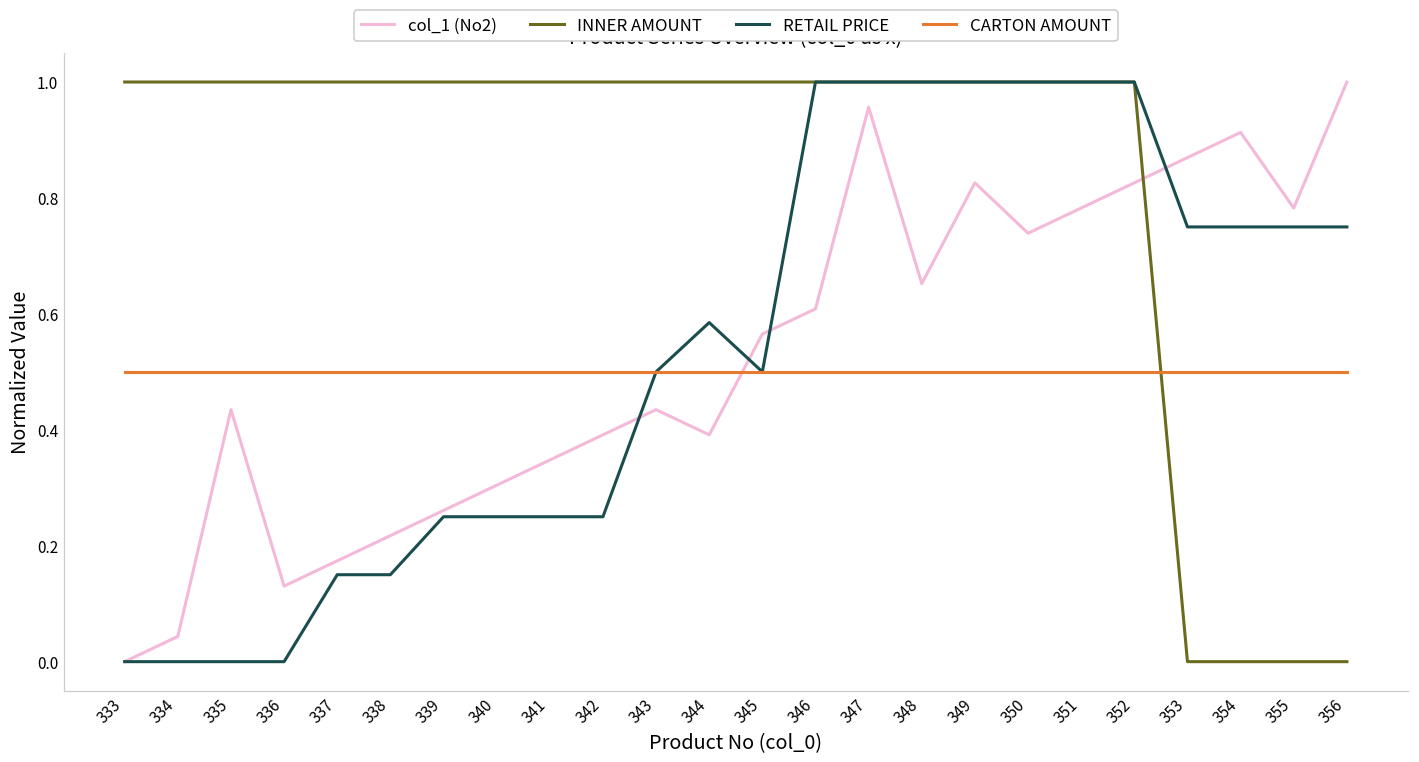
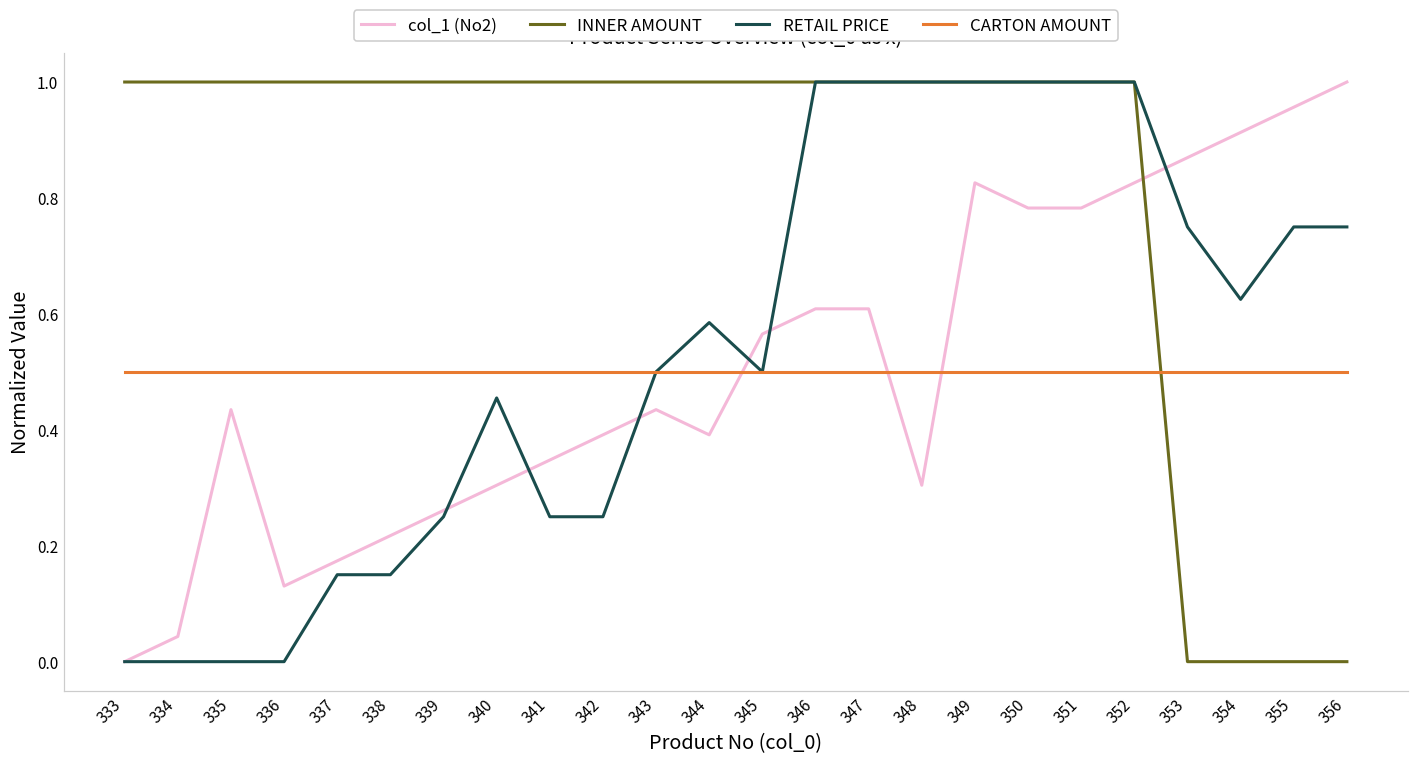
RETAIL PRICE, 340: 0.25 -> 0.46
col_1 (No2), 347: 0.96 -> 0.61
col_1 (No2), 348: 0.65 -> 0.30
col_1 (No2), 350: 0.74 -> 0.78
RETAIL PRICE, 354: 0.75 -> 0.63
col_1 (No2), 355: 0.78 -> 0.96
